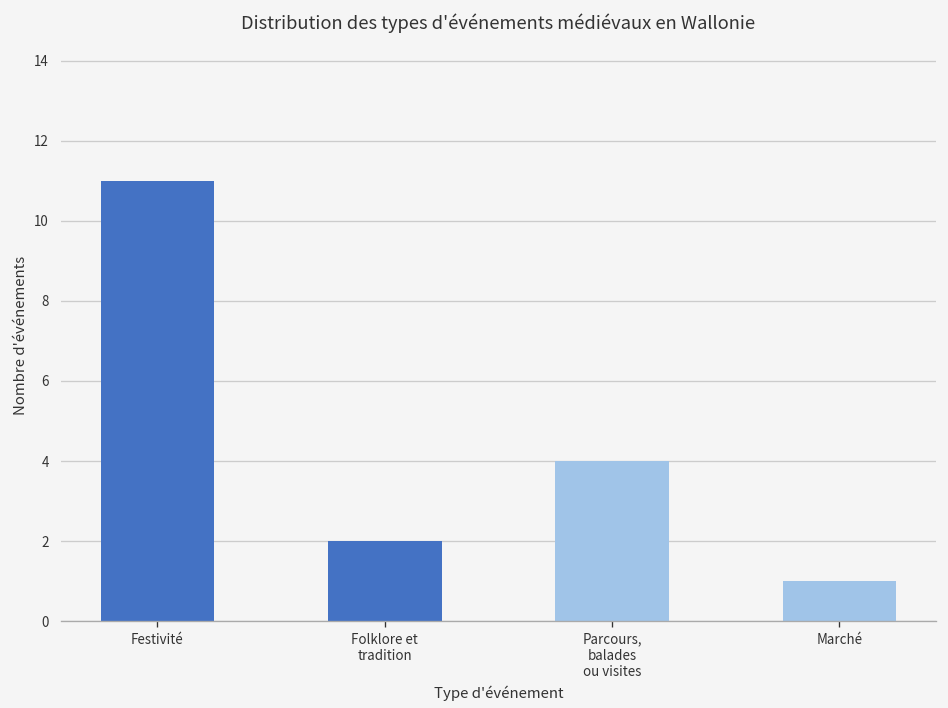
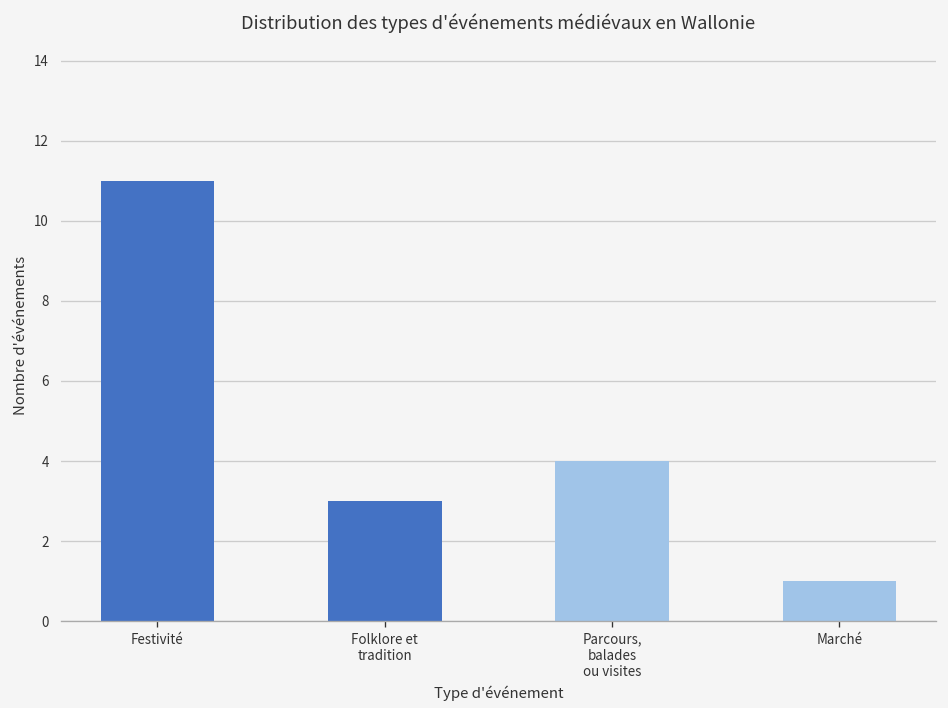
Folklore et tradition: 2 -> 3
